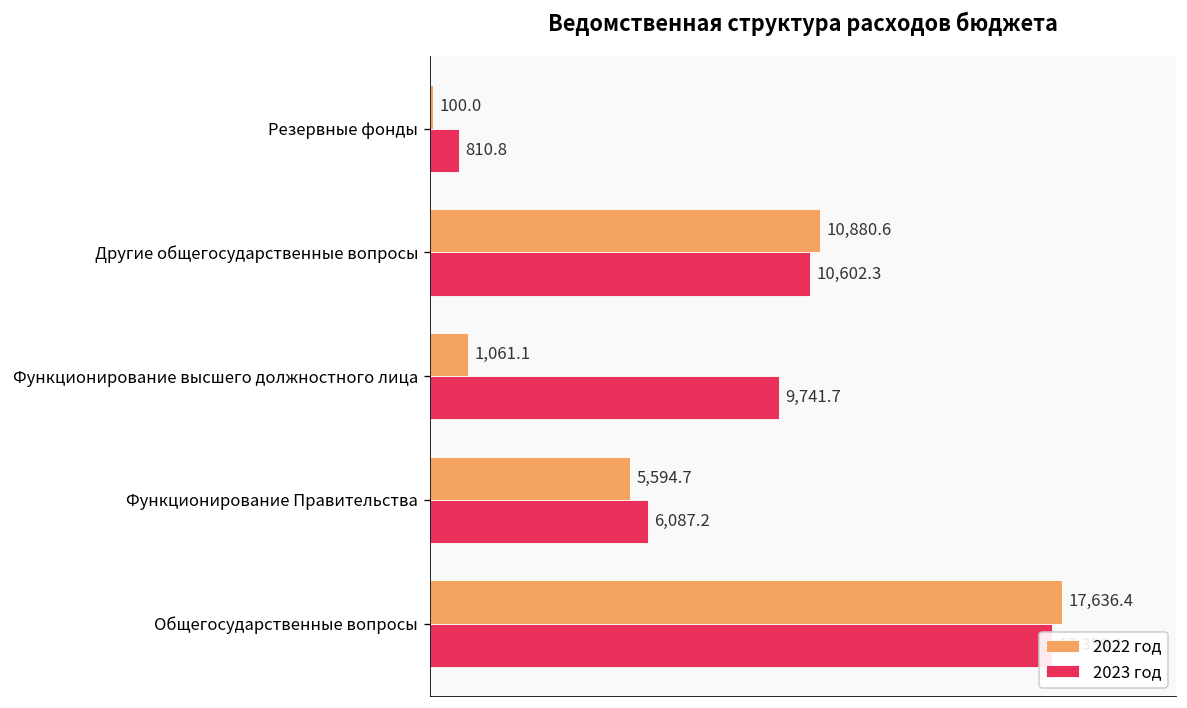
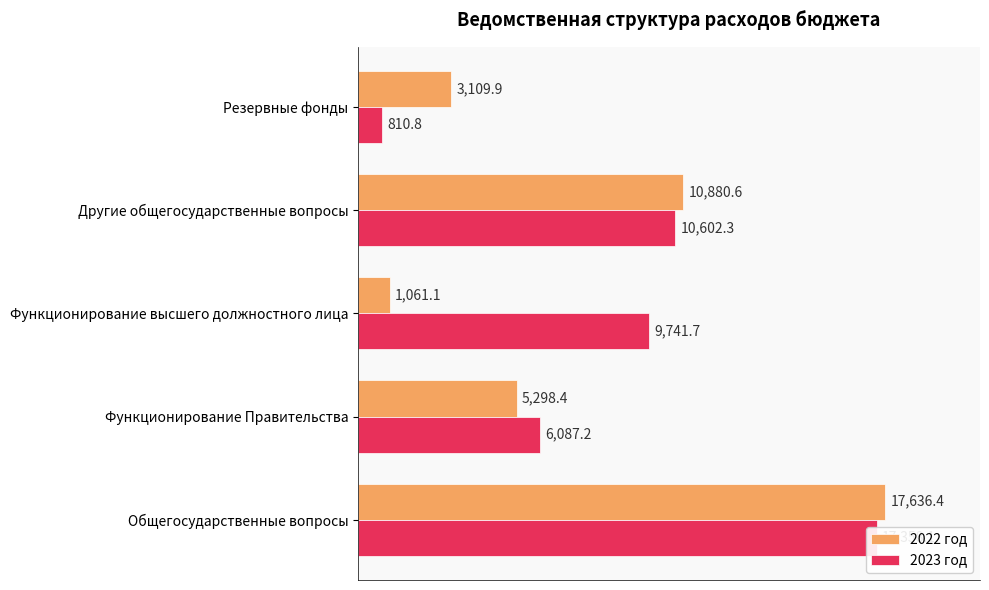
2022 год, Резервные фонды: 100.0 -> 3,109.9
2022 год, Функционирование Правительства: 5,594.7 -> 5,298.4
